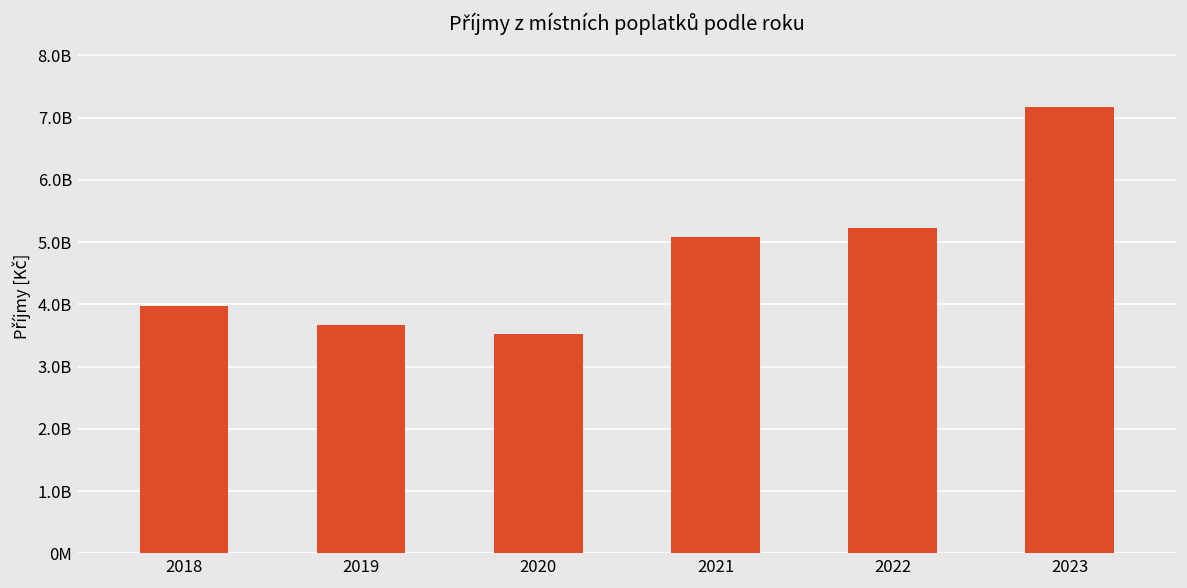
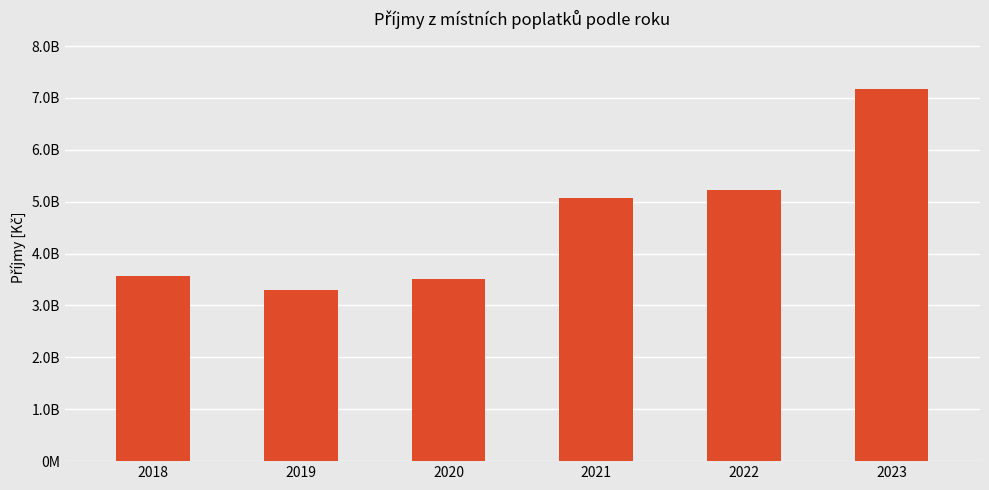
2018: 4000000000 -> 3600000000
2019: 3700000000 -> 3300000000
